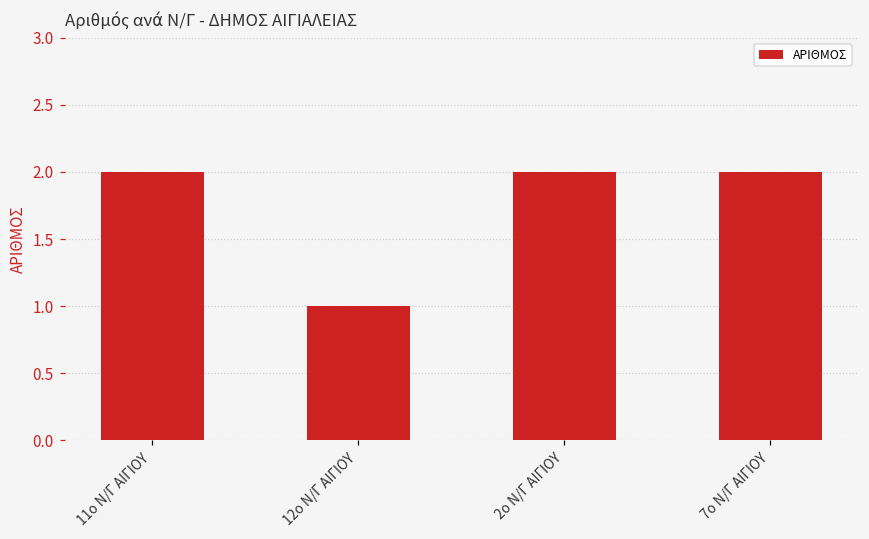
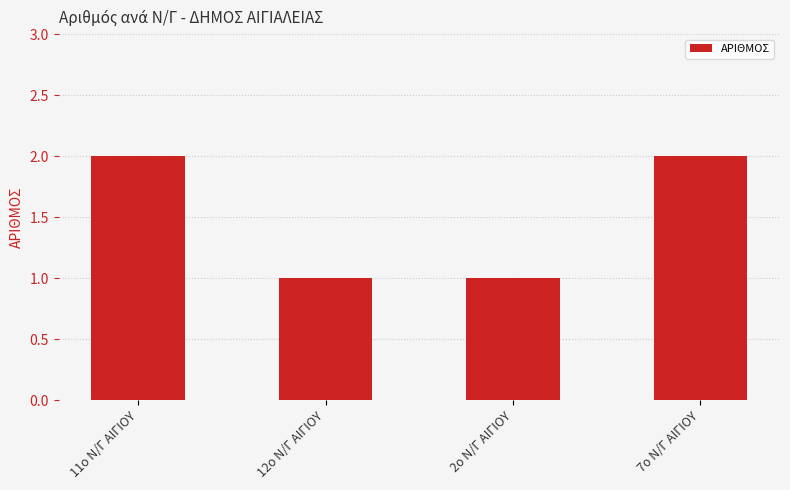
2ο Ν/Γ ΑΙΓΙΟΥ: 2 -> 1
